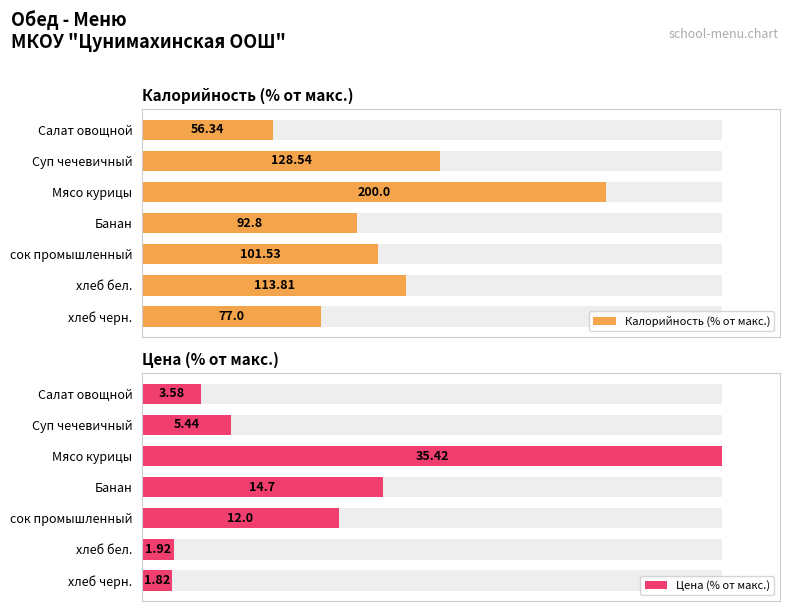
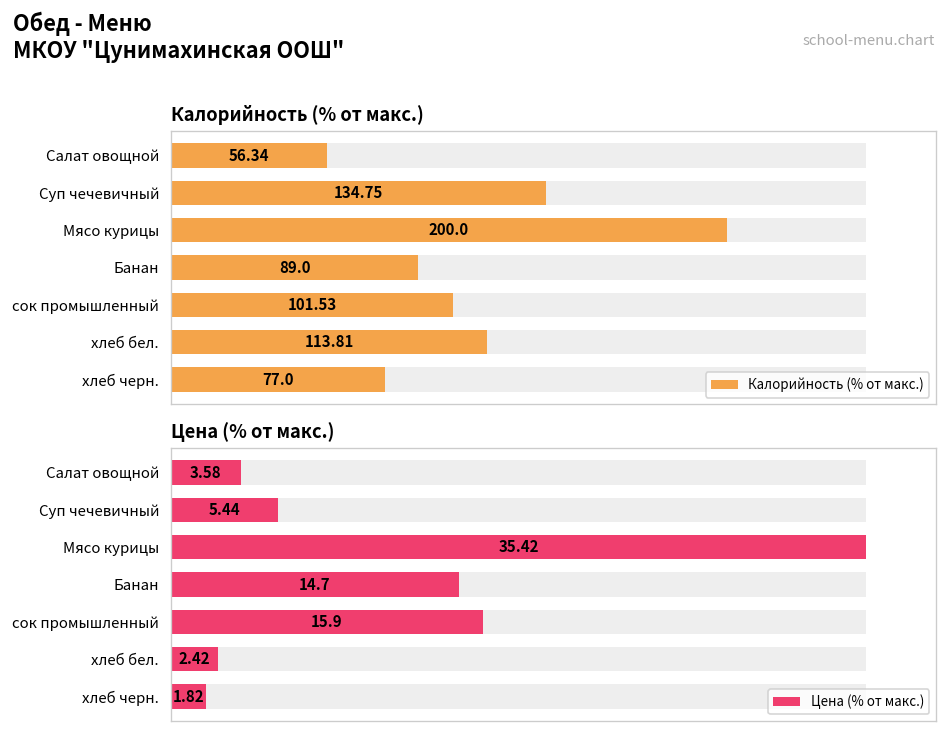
Калорийность (% от макс.), Калорийность (% от макс.), Суп чечевичный: 128.54 -> 134.75
Калорийность (% от макс.), Калорийность (% от макс.), Банан: 92.8 -> 89.0
Цена (% от макс.), Цена (% от макс.), сок промышленный: 12.0 -> 15.9
Цена (% от макс.), Цена (% от макс.), хлеб бел.: 1.92 -> 2.42
